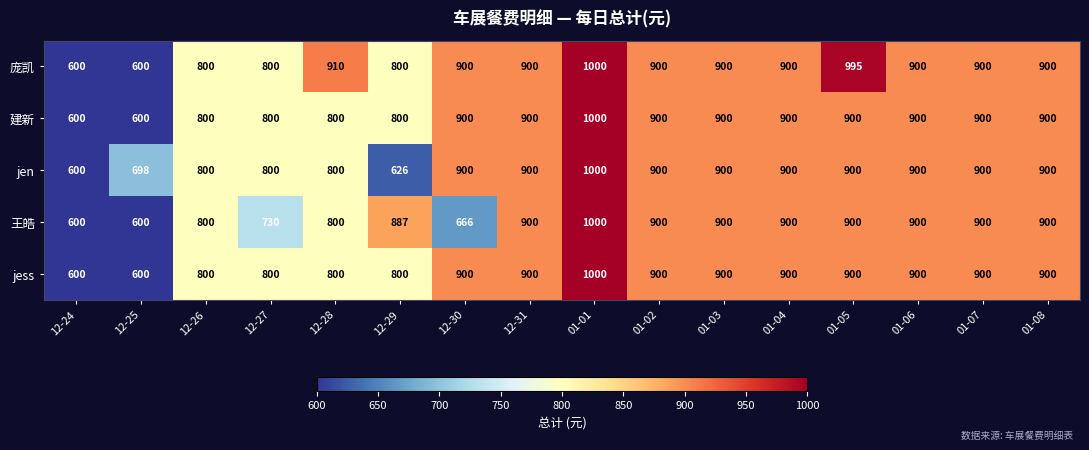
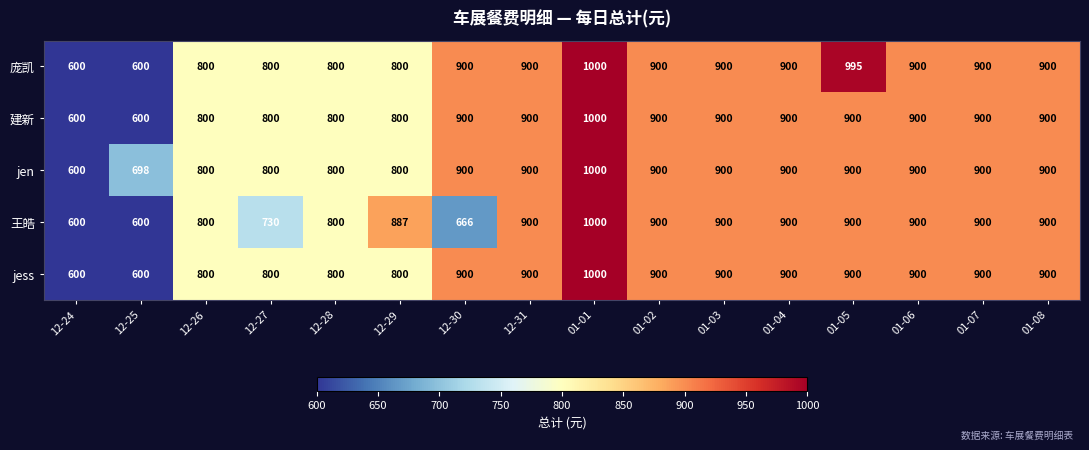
庞凯, 12-28: 910 -> 800
jen, 12-29: 626 -> 800
